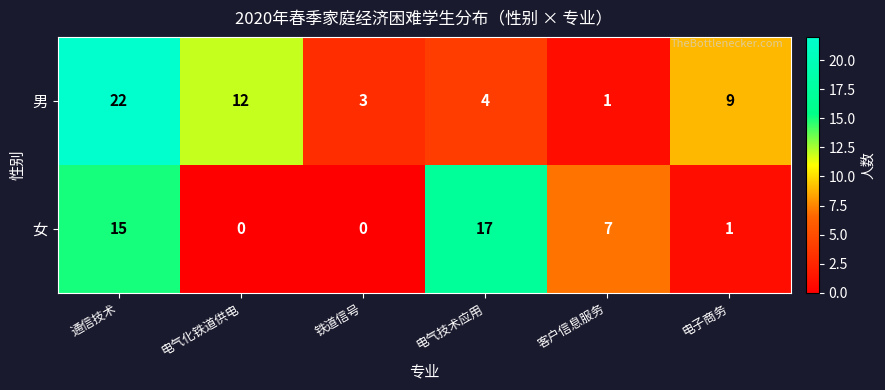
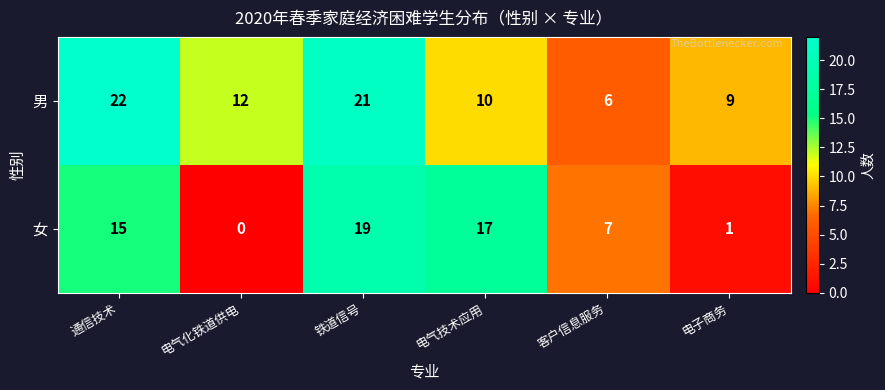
男, 铁道信号: 3 -> 21
男, 电气技术应用: 4 -> 10
男, 客户信息服务: 1 -> 6
女, 铁道信号: 0 -> 19
